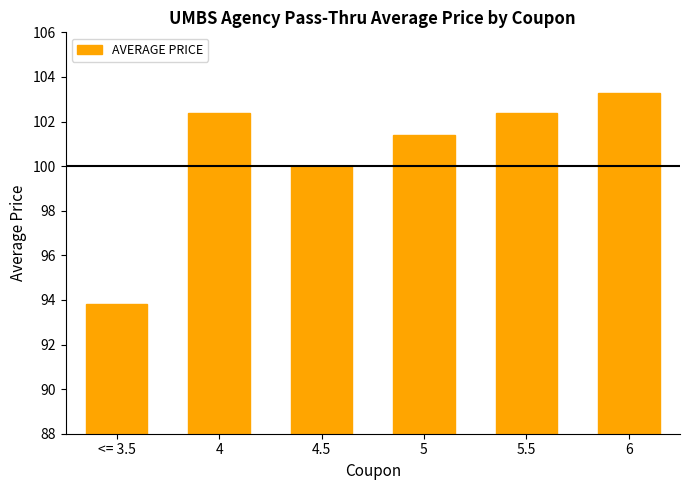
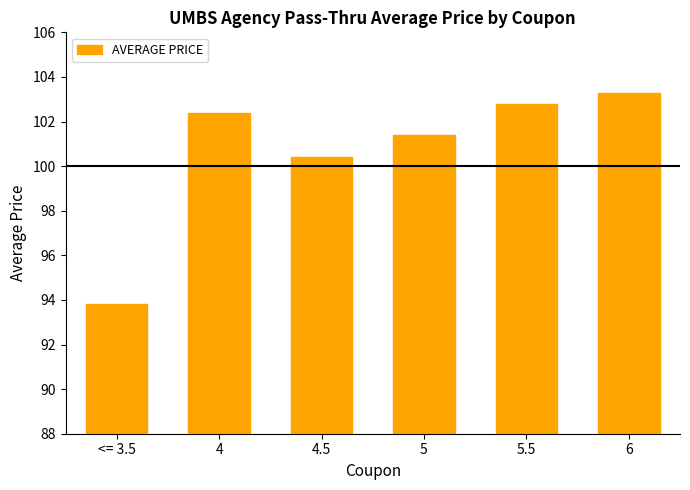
4.5: 100.0 -> 100.4
5.5: 102.4 -> 102.8
